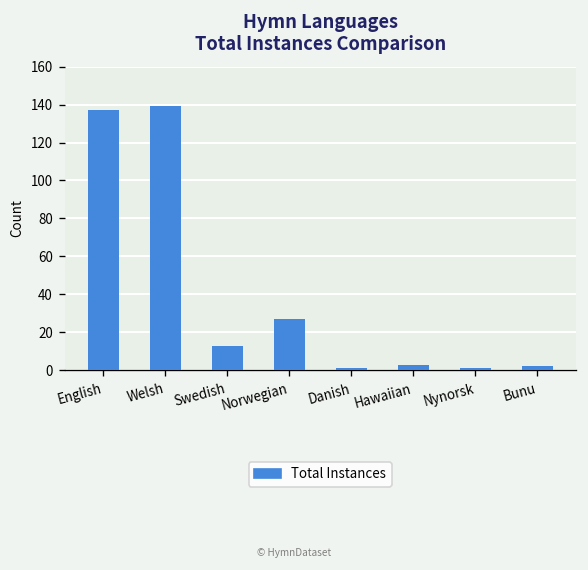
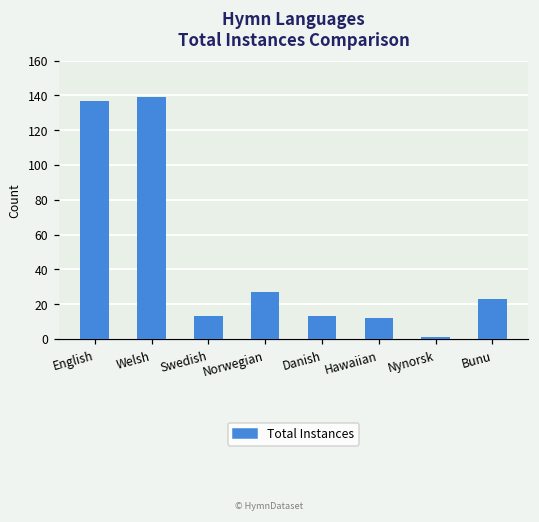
Danish: 1 -> 13
Hawaiian: 3 -> 12
Bunu: 2 -> 23
